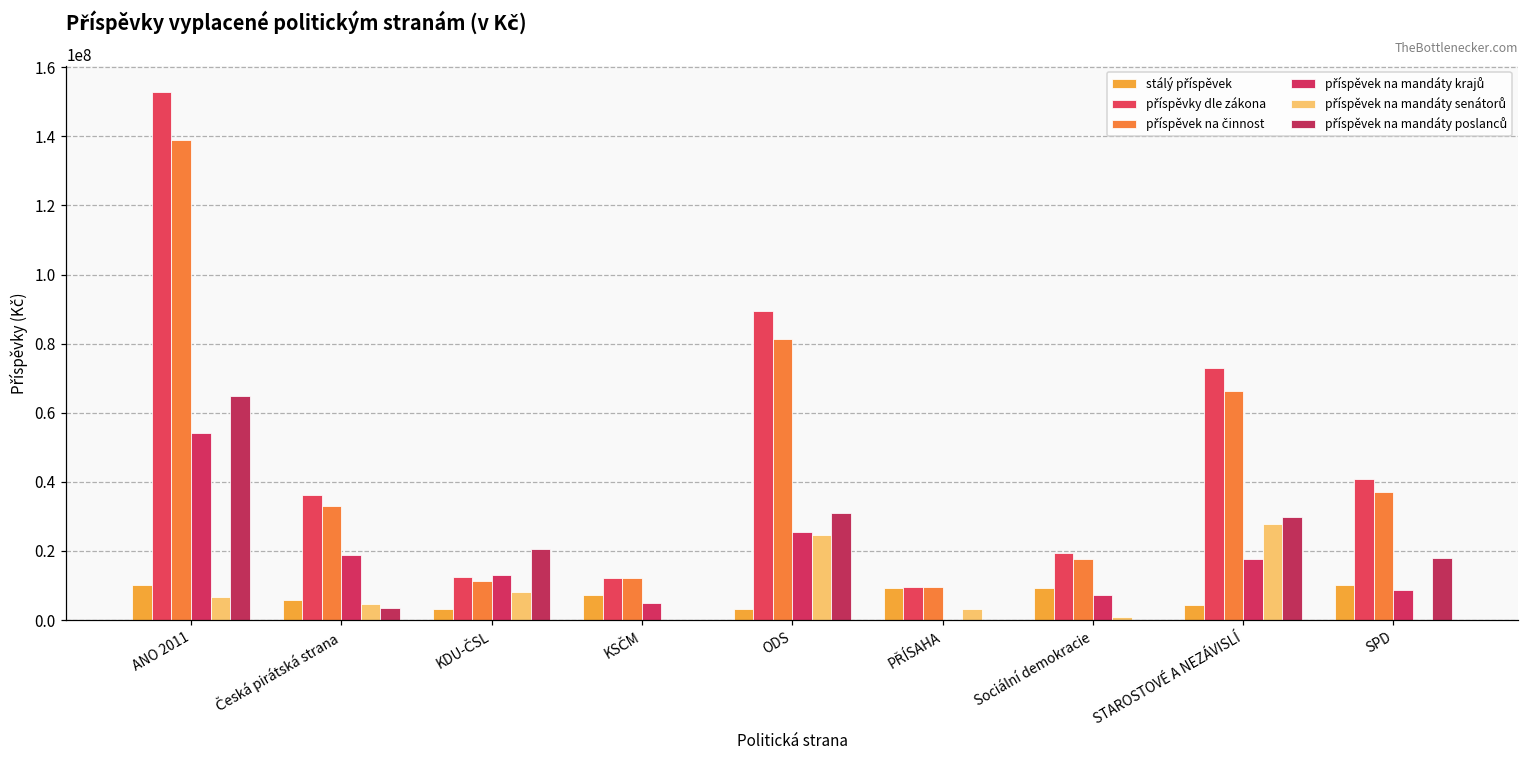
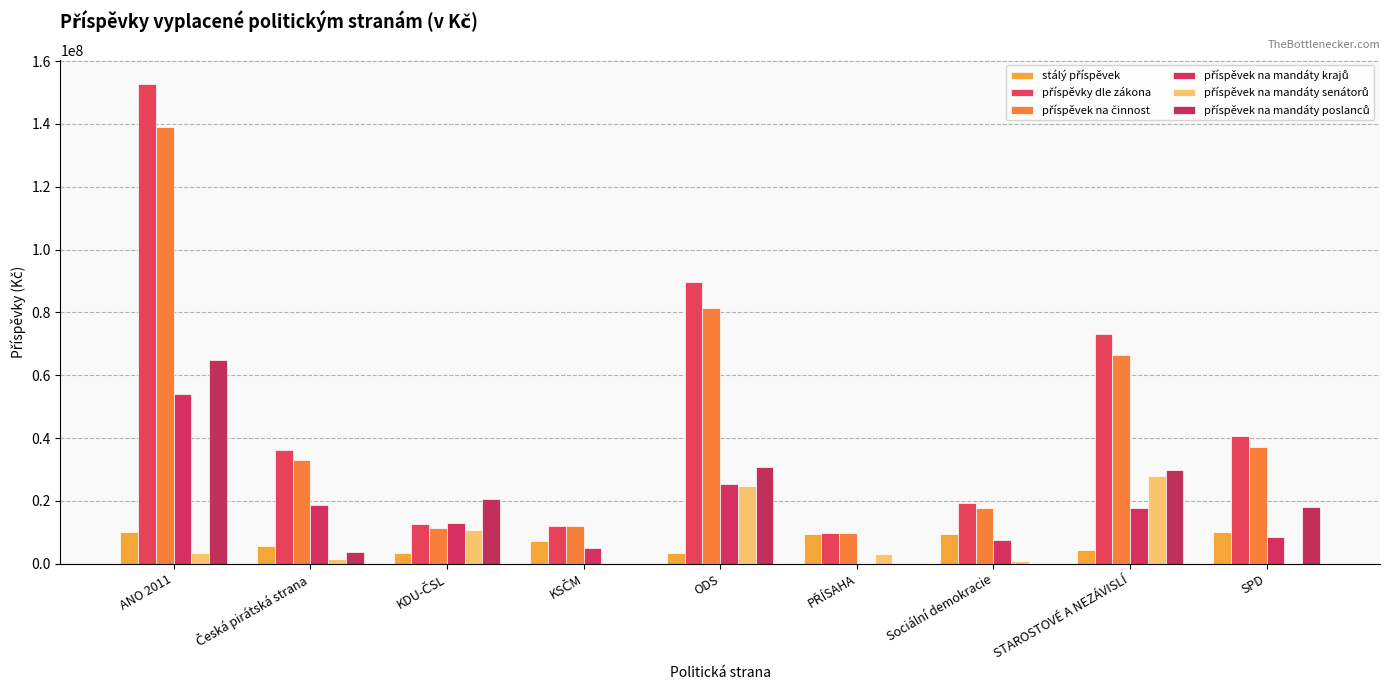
příspěvek na mandáty senátorů, ANO 2011: 7000000 -> 3000000
příspěvek na mandáty senátorů, Česká pirátská strana: 5000000 -> 2000000
příspěvek na mandáty senátorů, KDU-ČSL: 8000000 -> 11000000
